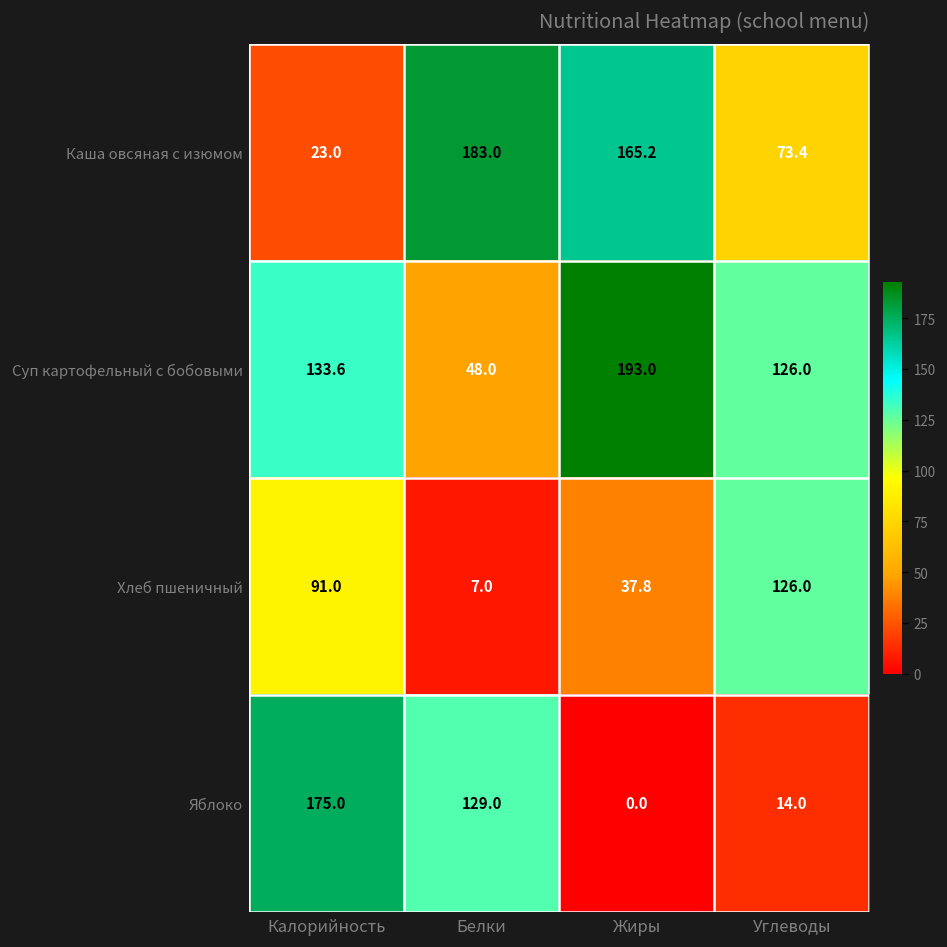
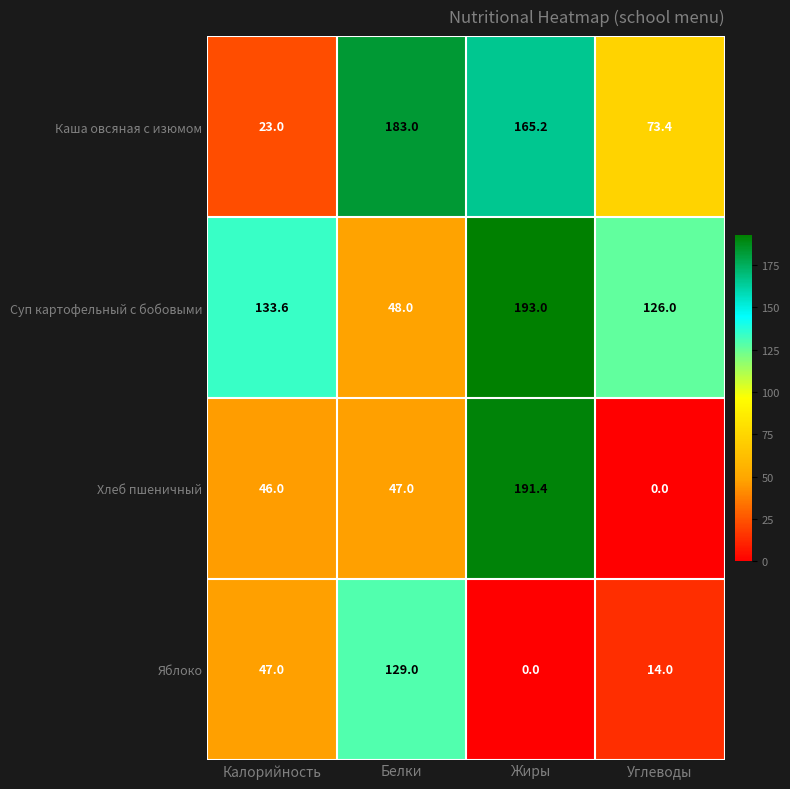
Хлеб пшеничный, Калорийность: 91.0 -> 46.0
Хлеб пшеничный, Белки: 7.0 -> 47.0
Хлеб пшеничный, Жиры: 37.8 -> 191.4
Хлеб пшеничный, Углеводы: 126.0 -> 0.0
Яблоко, Калорийность: 175.0 -> 47.0
